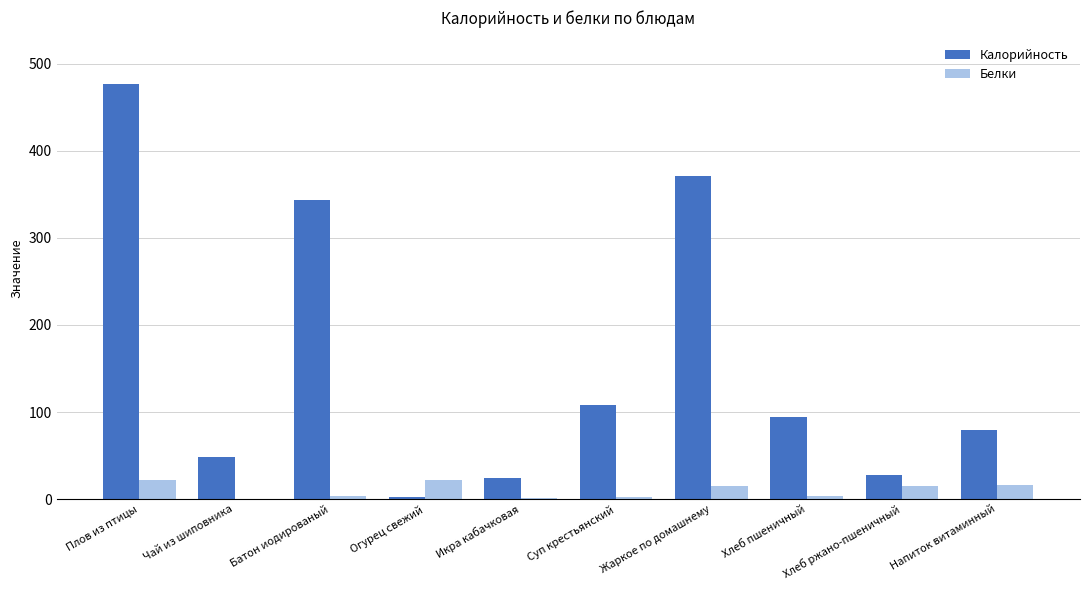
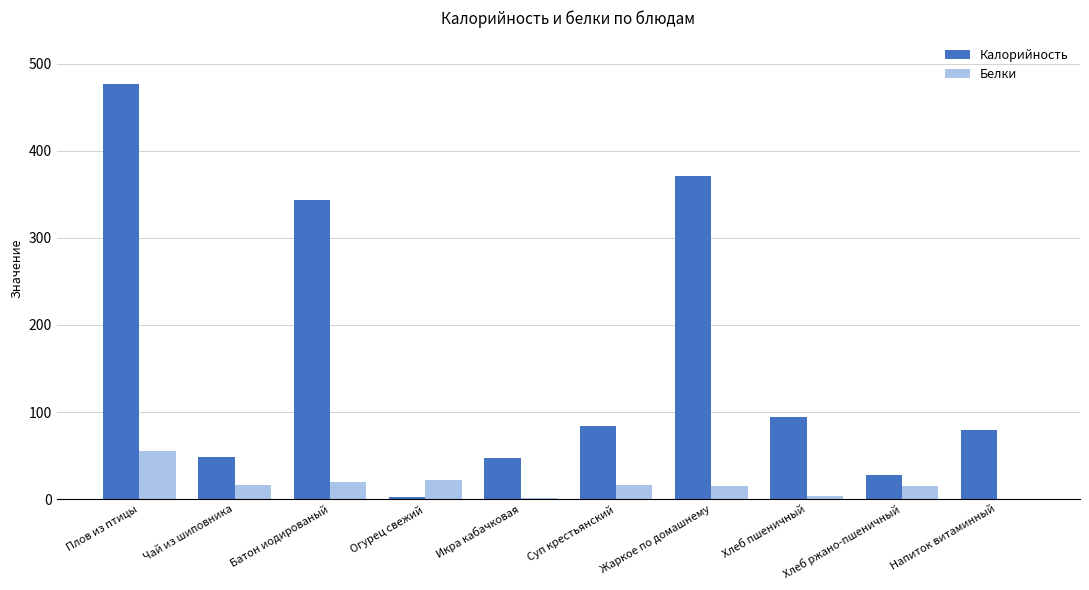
Белки, Плов из птицы: 20 -> 50
Белки, Чай из шиповника: 0 -> 20
Белки, Батон иодированый: 0 -> 20
Калорийность, Икра кабачковая: 20 -> 50
Калорийность, Суп крестьянский: 110 -> 80
Белки, Суп крестьянский: 0 -> 20
Белки, Напиток витаминный: 20 -> 0
